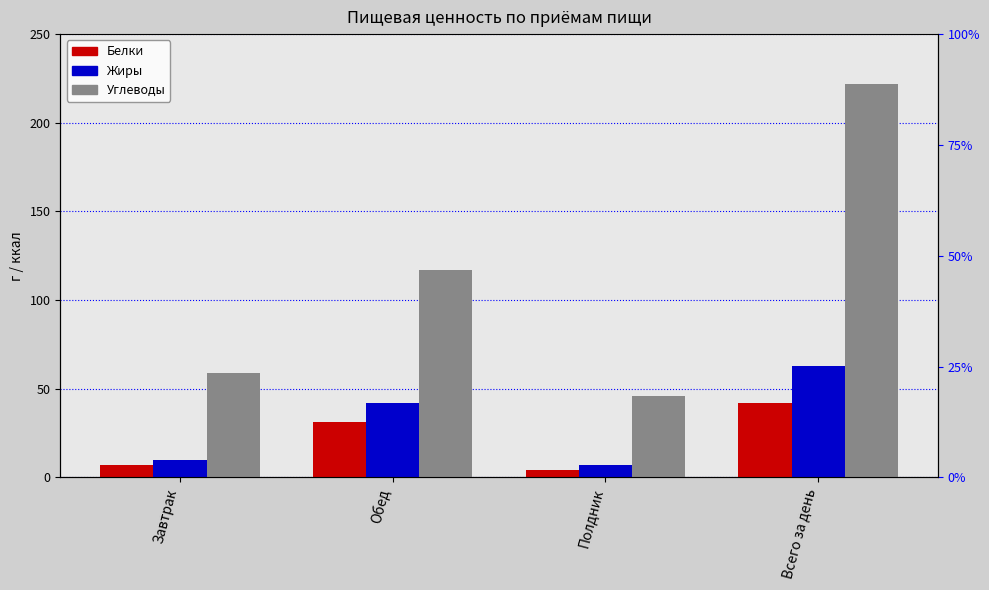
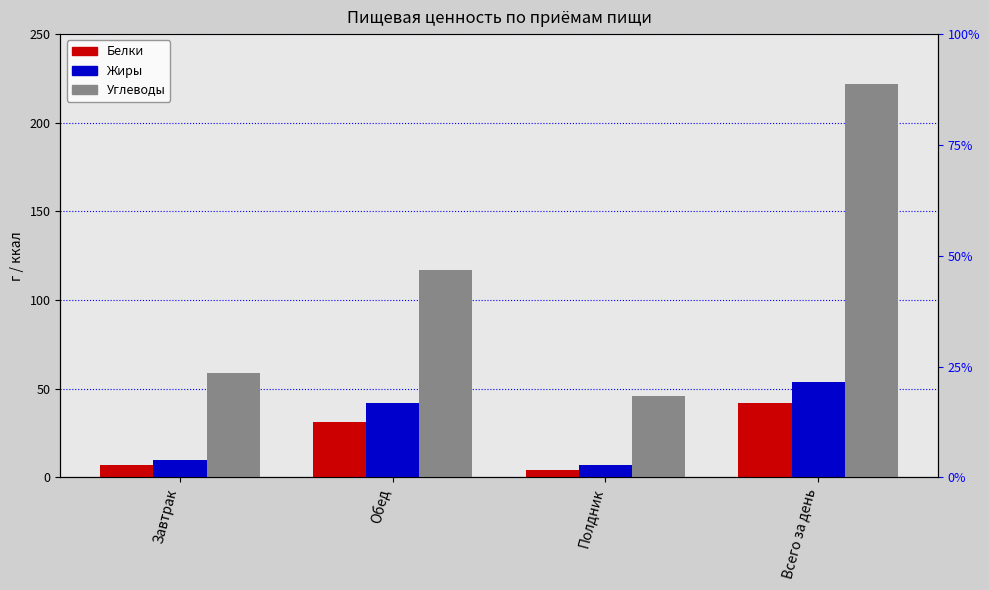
Жиры, Всего за день: 63 -> 54
